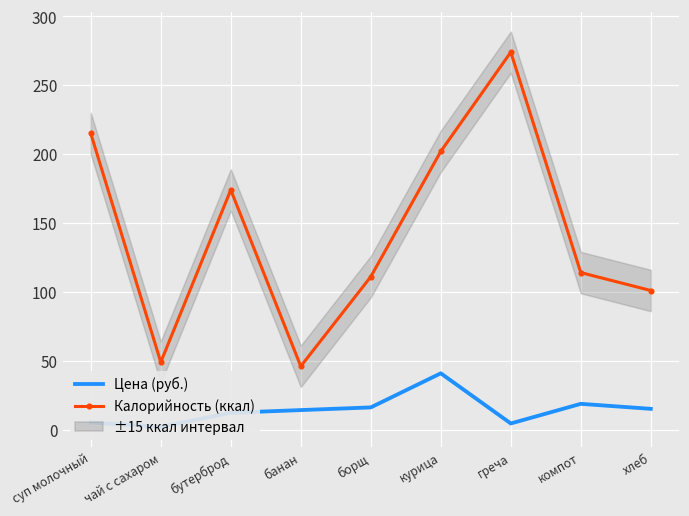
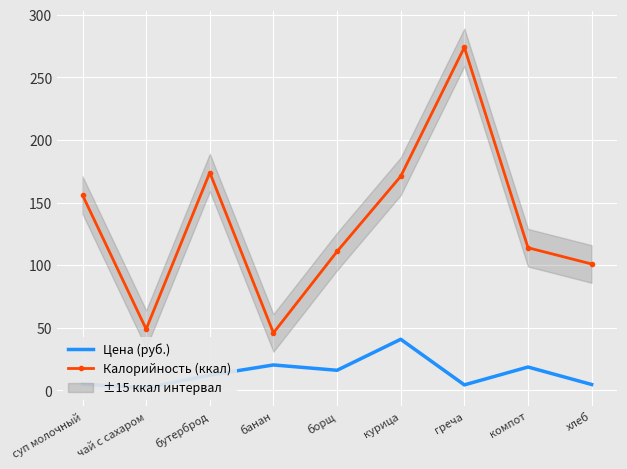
Калорийность (ккал), суп молочный: 215 -> 156
Цена (руб.), банан: 14 -> 20
Калорийность (ккал), курица: 202 -> 171
Цена (руб.), хлеб: 15 -> 5
